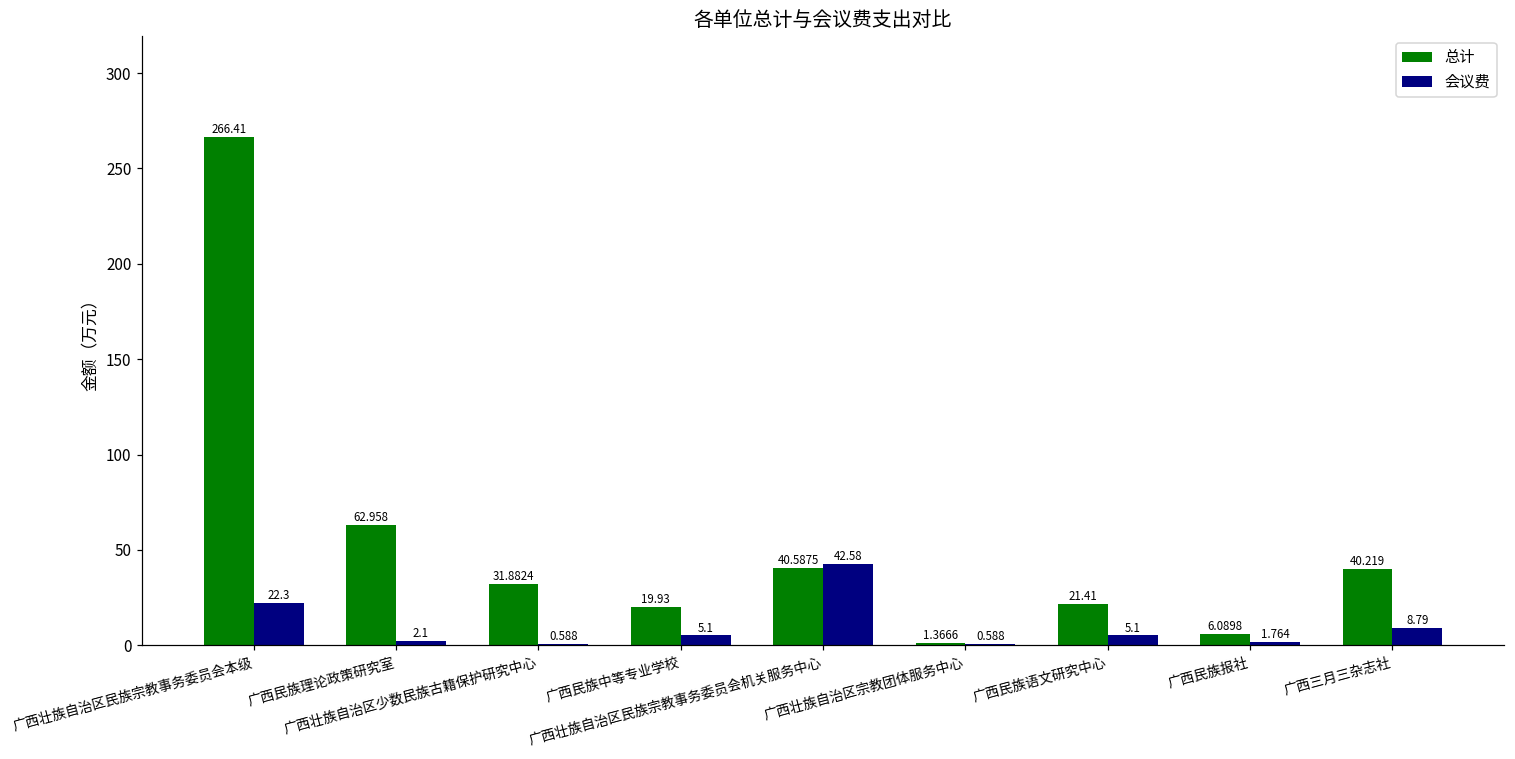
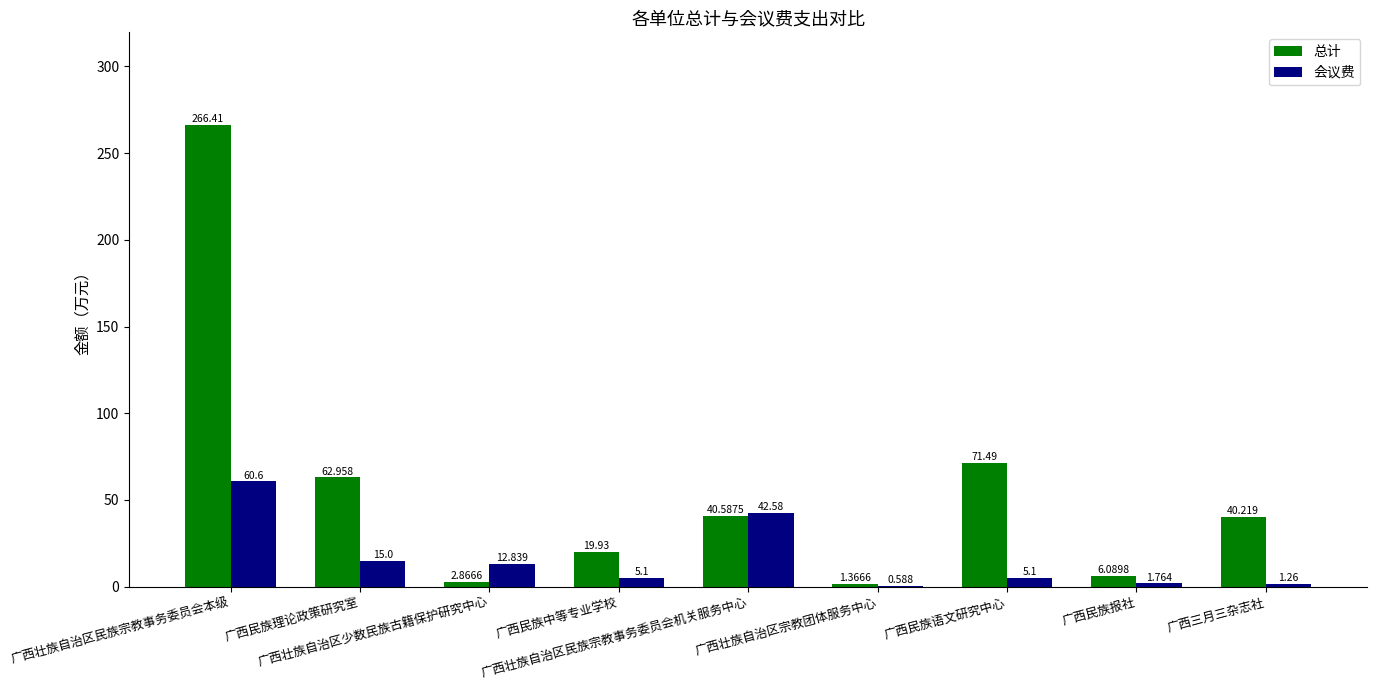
会议费, 广西壮族自治区民族宗教事务委员会本级: 22.3 -> 60.6
会议费, 广西民族理论政策研究室: 2.1 -> 15.0
总计, 广西壮族自治区少数民族古籍保护研究中心: 31.8824 -> 2.8666
会议费, 广西壮族自治区少数民族古籍保护研究中心: 0.588 -> 12.839
总计, 广西民族语文研究中心: 21.41 -> 71.49
会议费, 广西三月三杂志社: 8.79 -> 1.26
